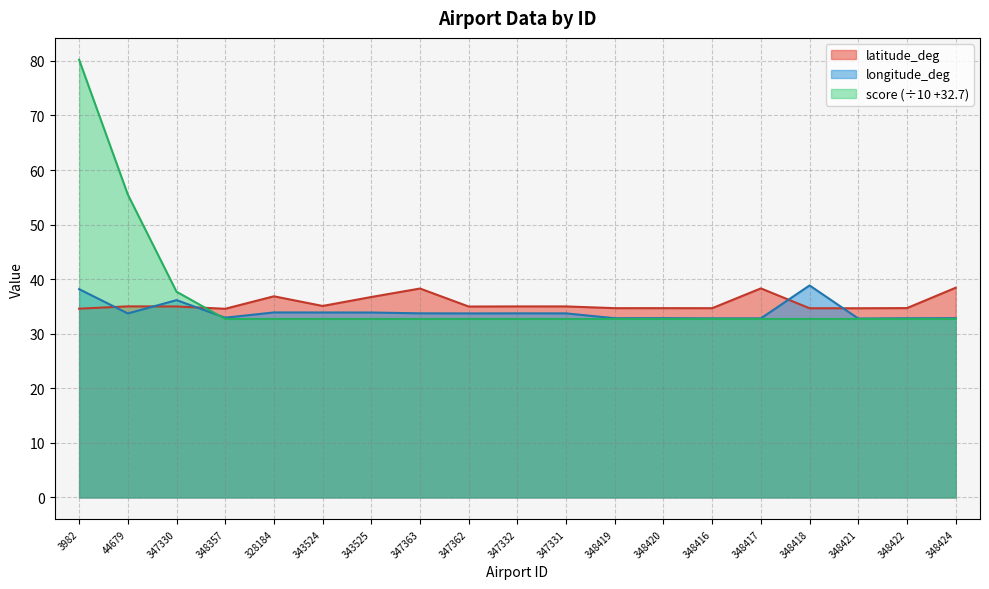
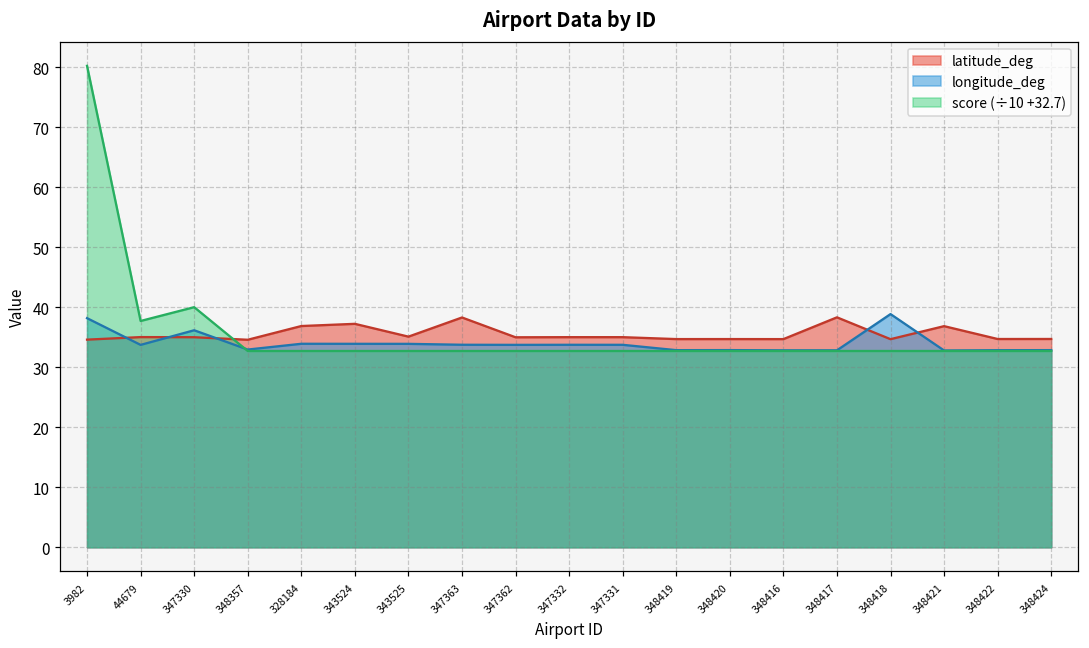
score (÷10 +32.7), 44679: 56 -> 38
score (÷10 +32.7), 347330: 38 -> 40
latitude_deg, 343524: 35 -> 37
latitude_deg, 343525: 37 -> 35
latitude_deg, 348421: 35 -> 37
latitude_deg, 348424: 38 -> 35
